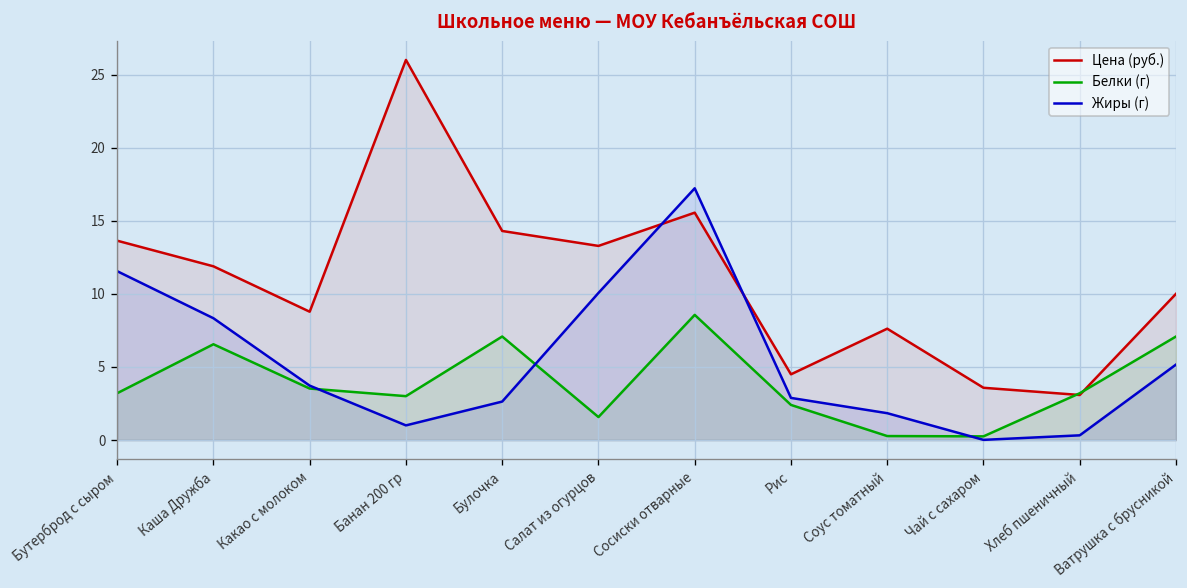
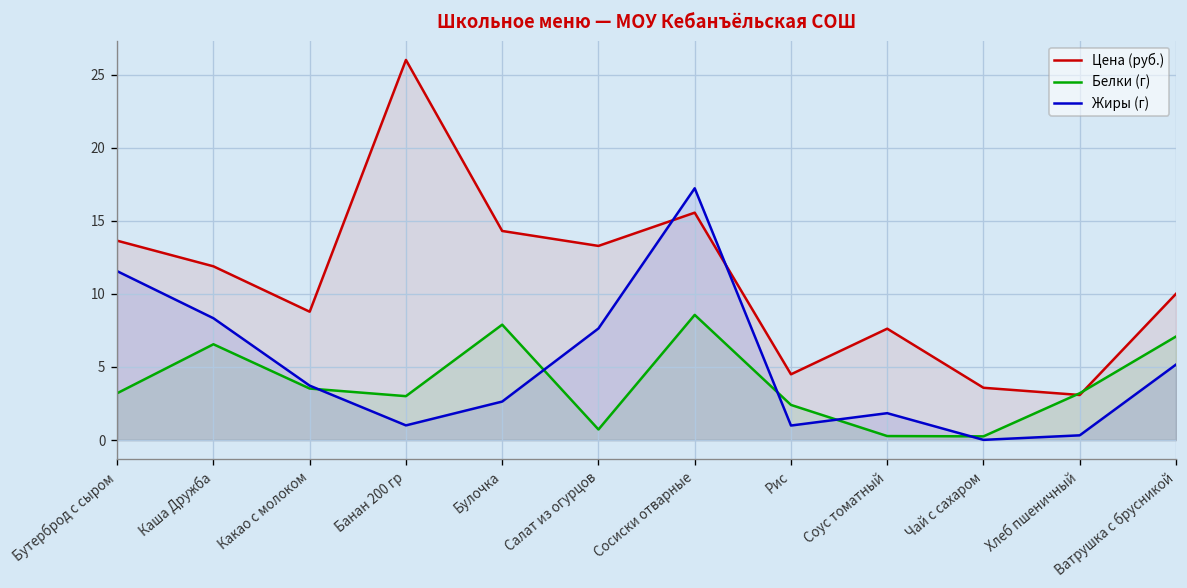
Белки (г), Булочка: 7.1 -> 7.9
Белки (г), Салат из огурцов: 1.6 -> 0.7
Жиры (г), Салат из огурцов: 10.1 -> 7.6
Жиры (г), Рис: 2.9 -> 1.0
